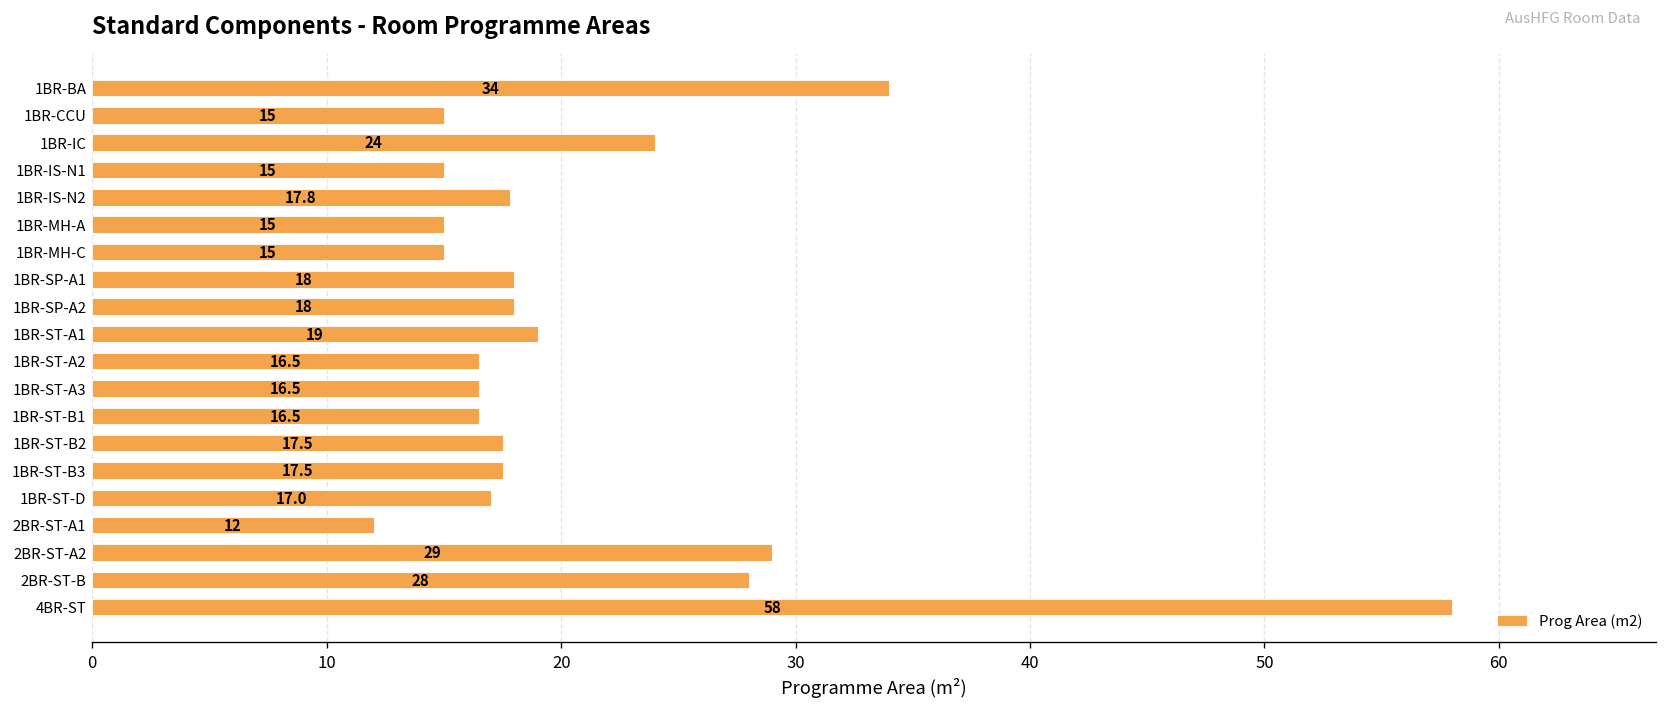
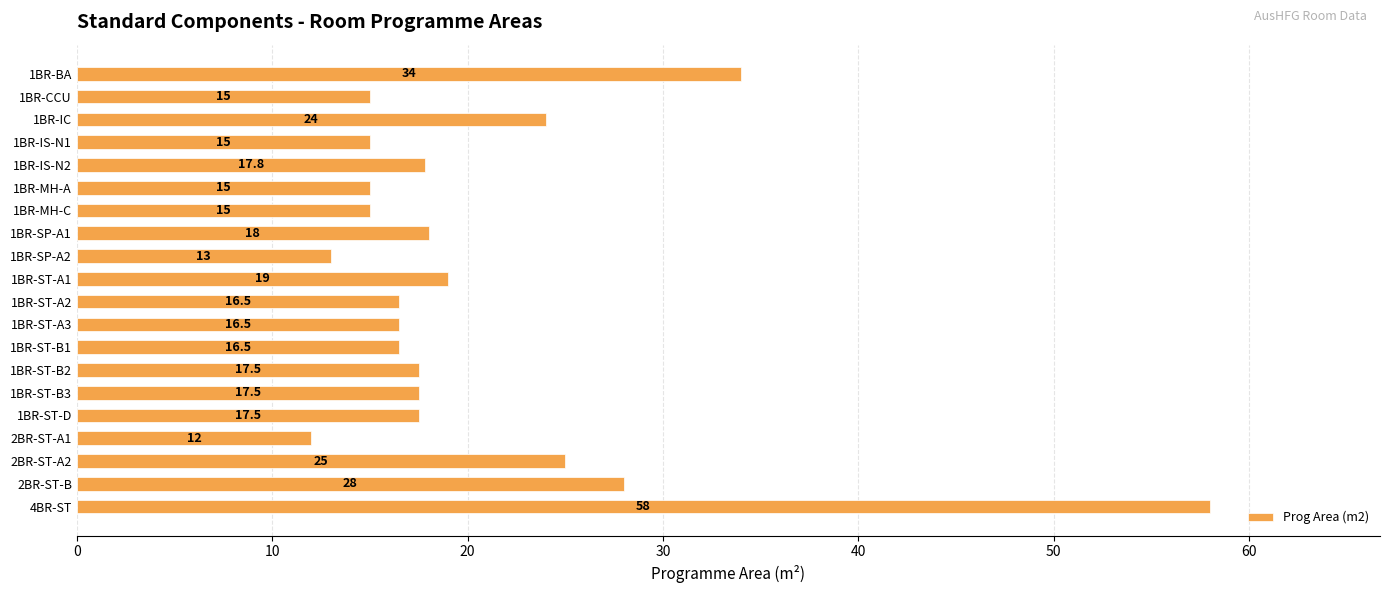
1BR-SP-A2: 18 -> 13
1BR-ST-D: 17.0 -> 17.5
2BR-ST-A2: 29 -> 25
